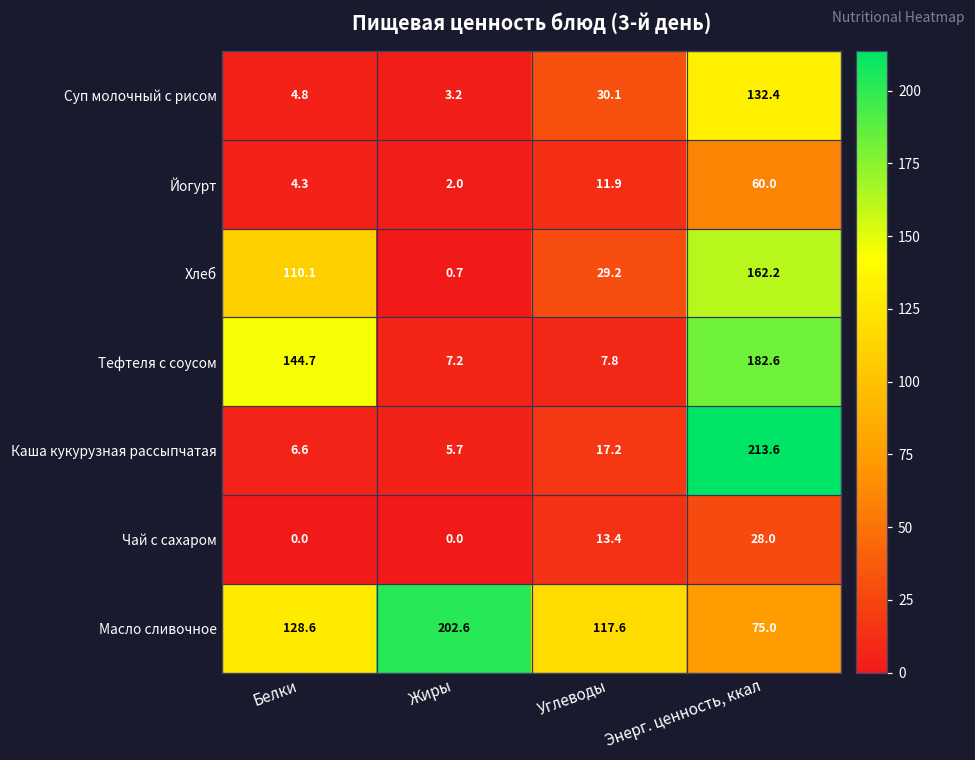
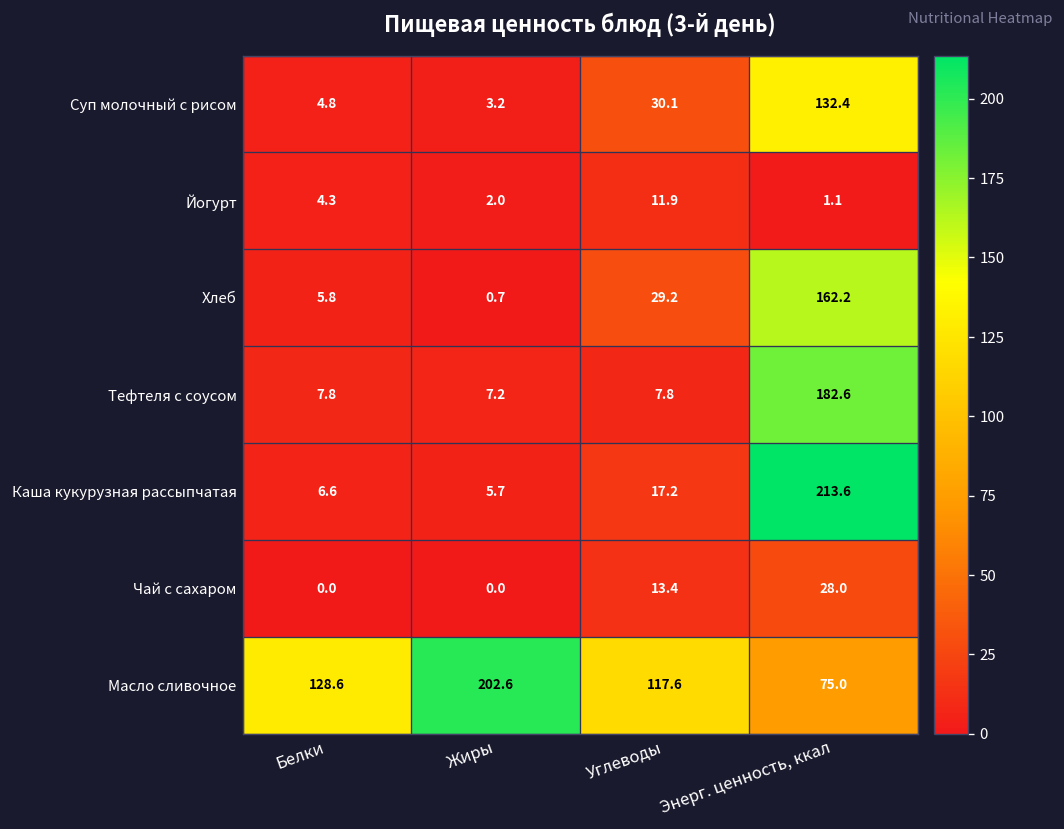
Йогурт, Энерг. ценность, ккал: 60.0 -> 1.1
Хлеб, Белки: 110.1 -> 5.8
Тефтеля с соусом, Белки: 144.7 -> 7.8
